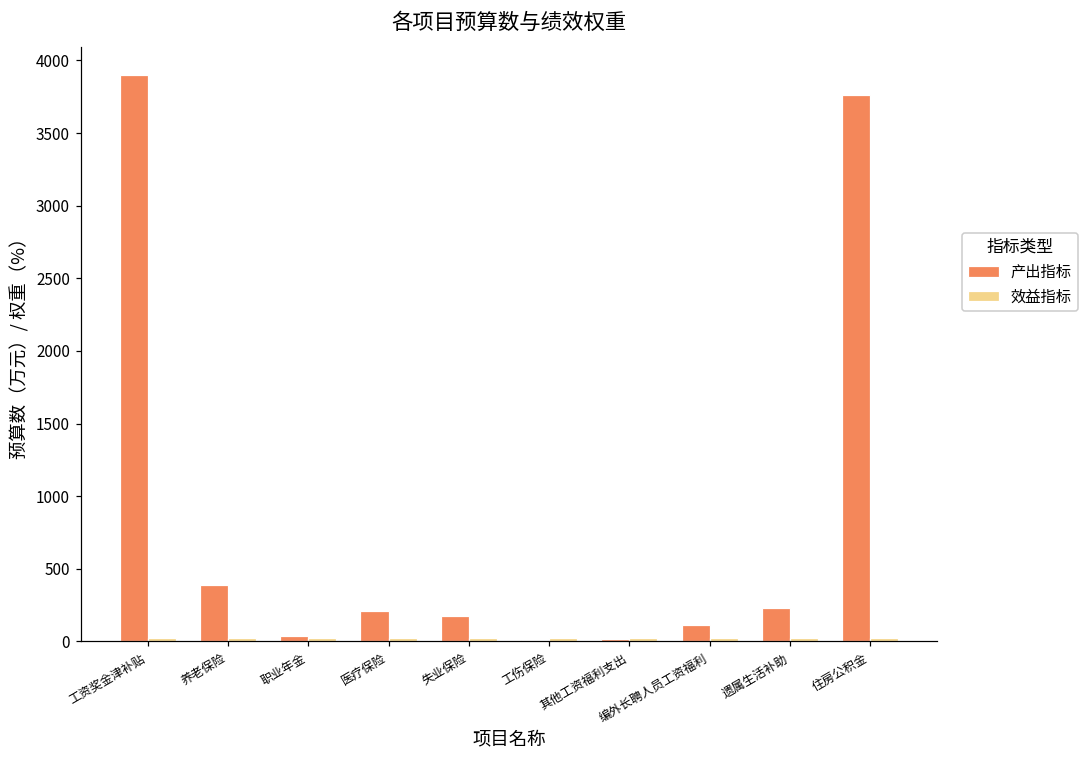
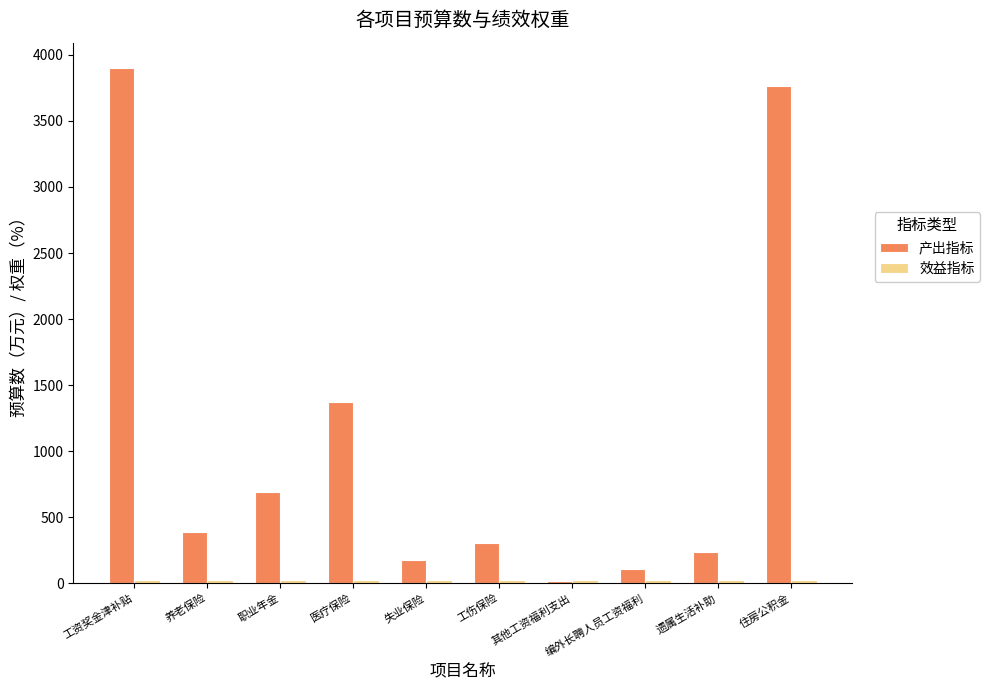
产出指标, 职业年金: 40 -> 690
产出指标, 医疗保险: 210 -> 1370
产出指标, 工伤保险: 10 -> 300
